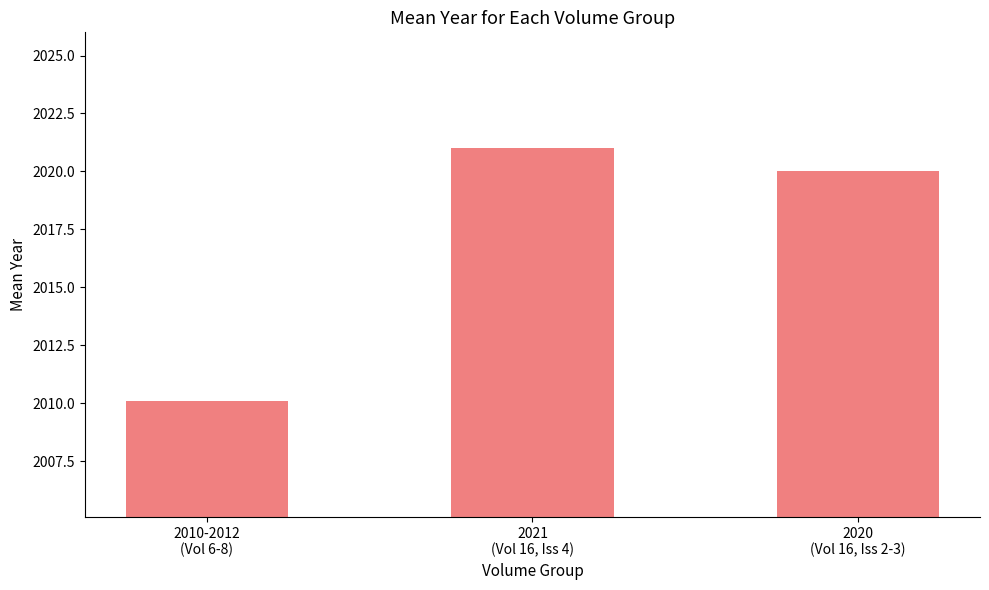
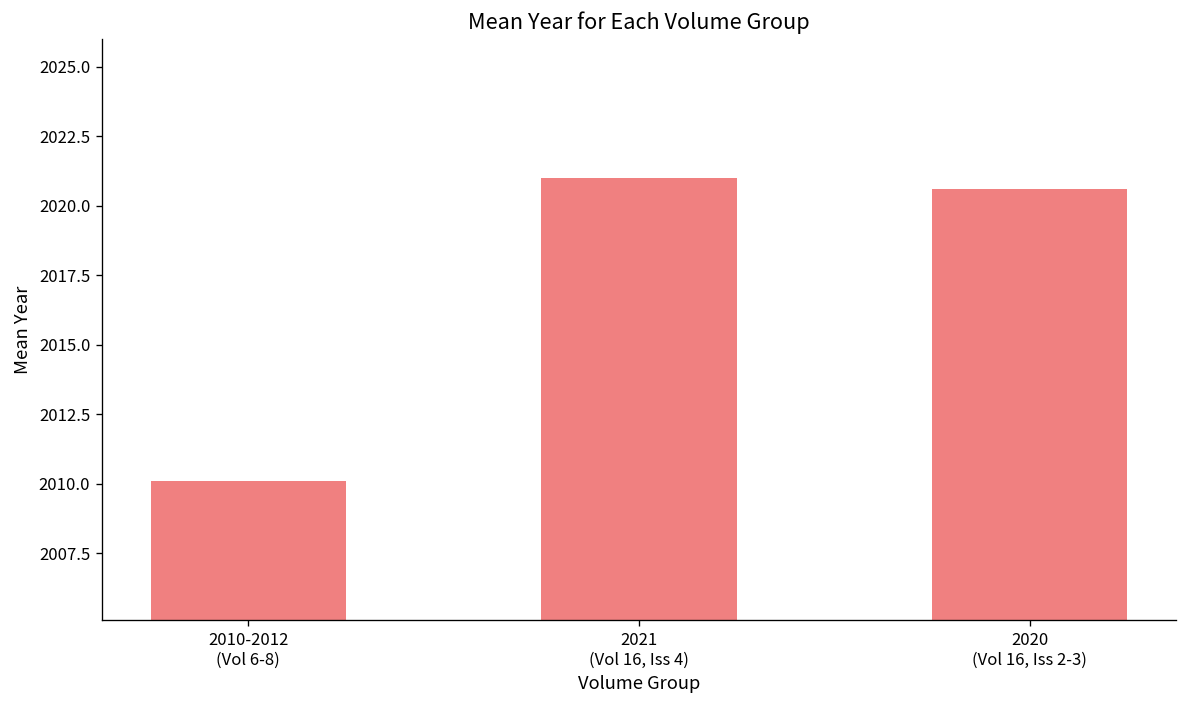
2020 (Vol 16, Iss 2-3): 2020.0 -> 2020.6
